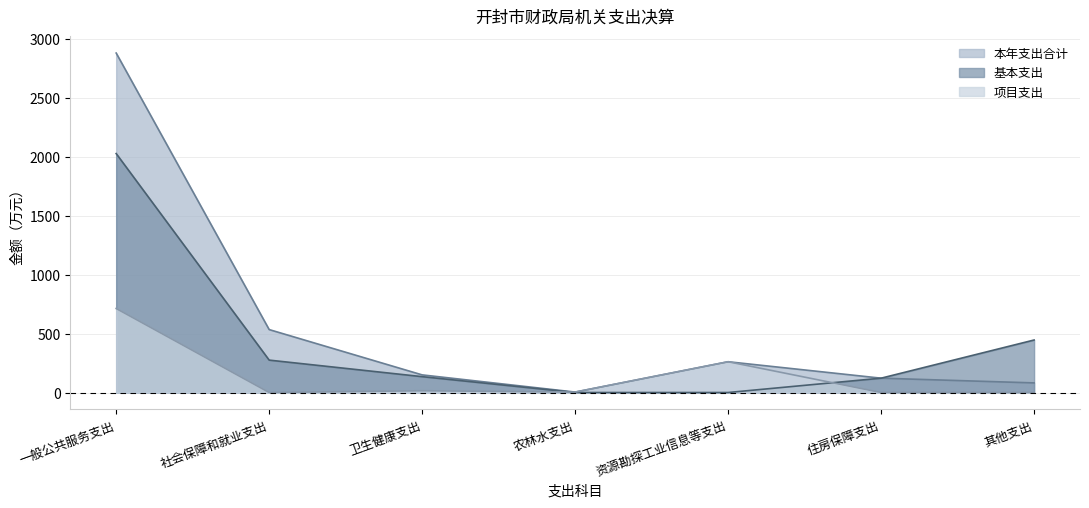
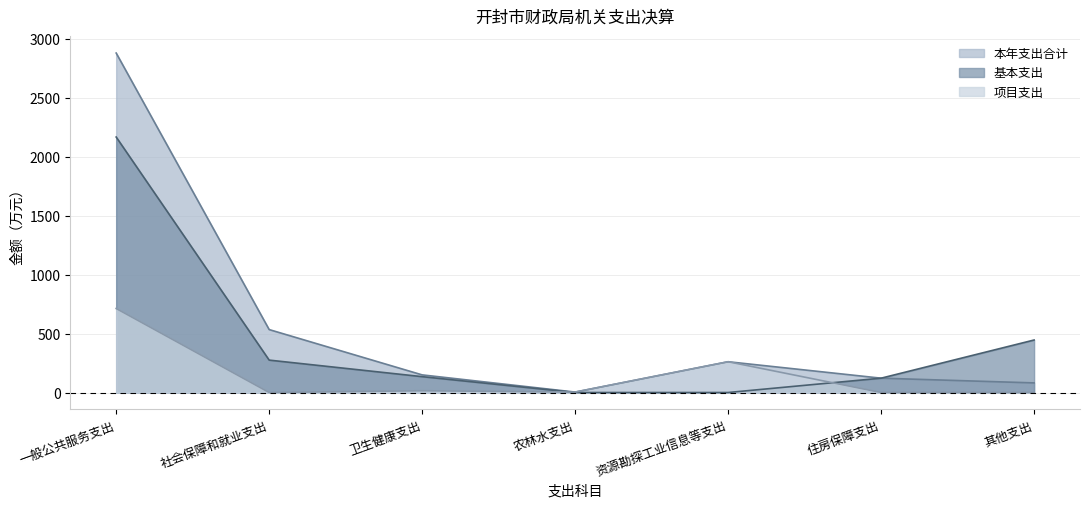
基本支出, 一般公共服务支出: 2030 -> 2170
